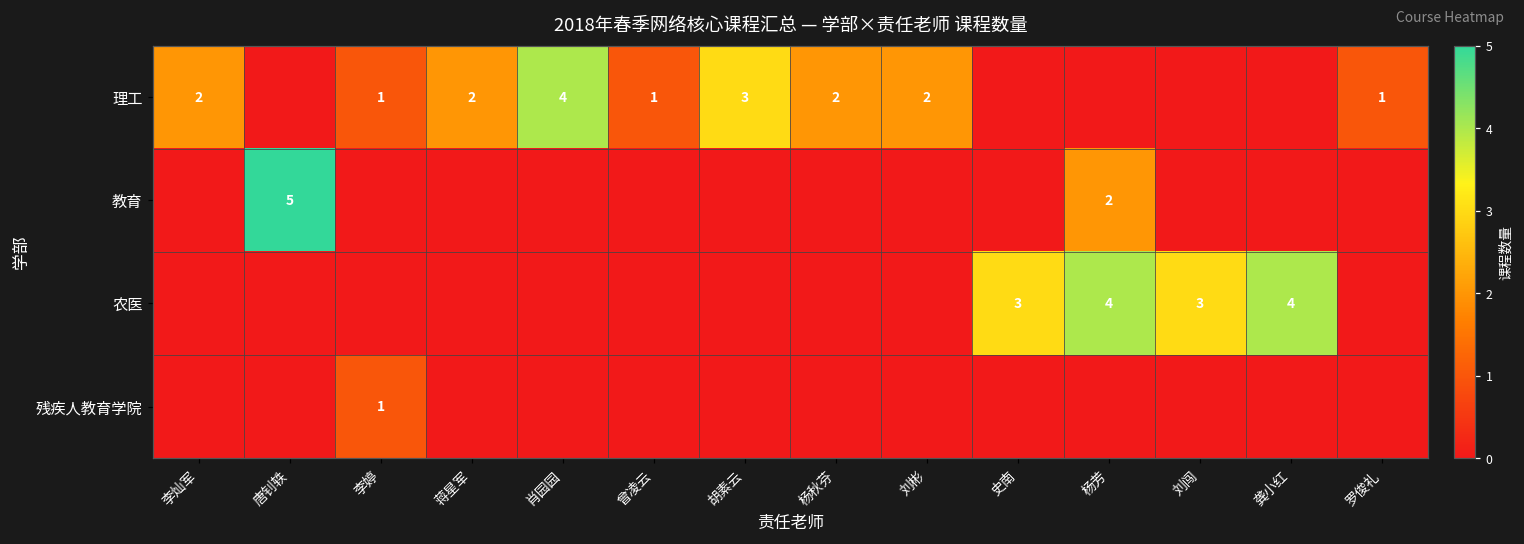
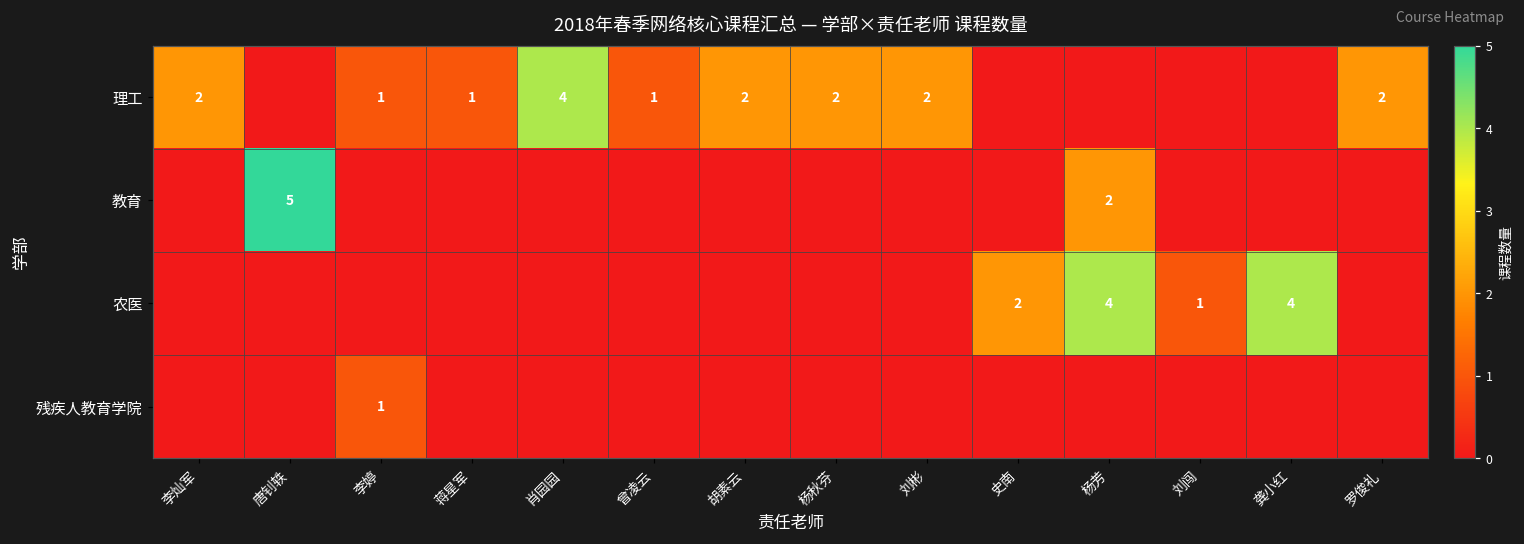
理工, 蒋星军: 2 -> 1
理工, 胡素云: 3 -> 2
理工, 罗俊礼: 1 -> 2
农医, 史南: 3 -> 2
农医, 刘闯: 3 -> 1
